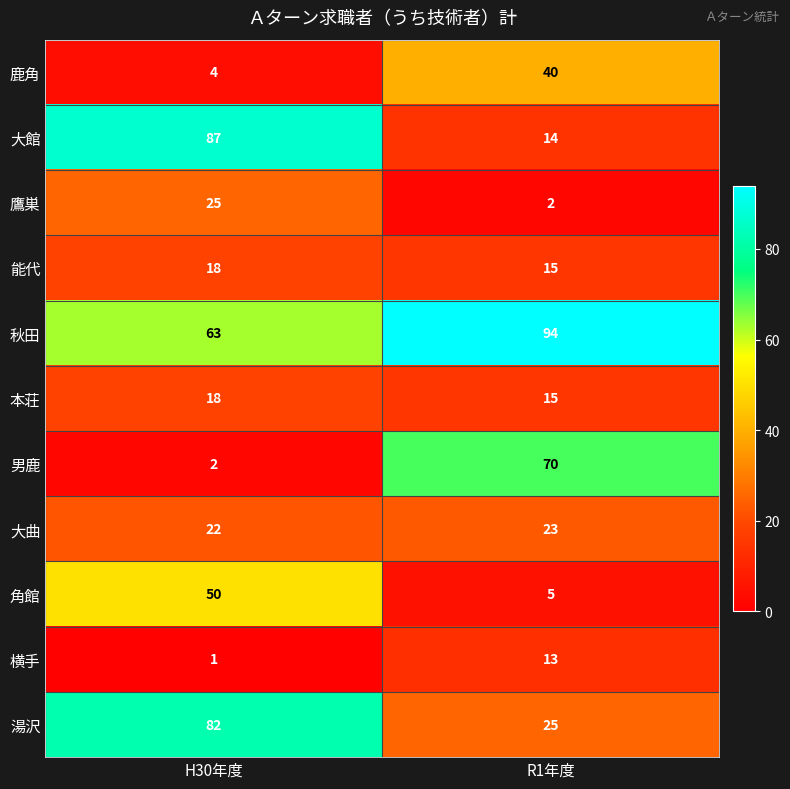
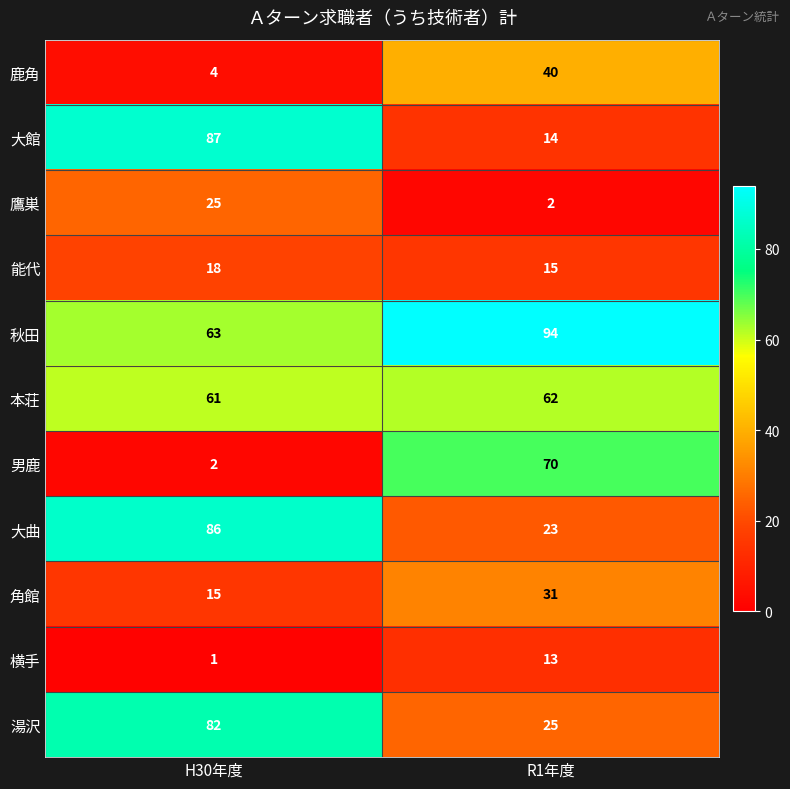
本荘, H30年度: 18 -> 61
本荘, R1年度: 15 -> 62
大曲, H30年度: 22 -> 86
角館, H30年度: 50 -> 15
角館, R1年度: 5 -> 31
